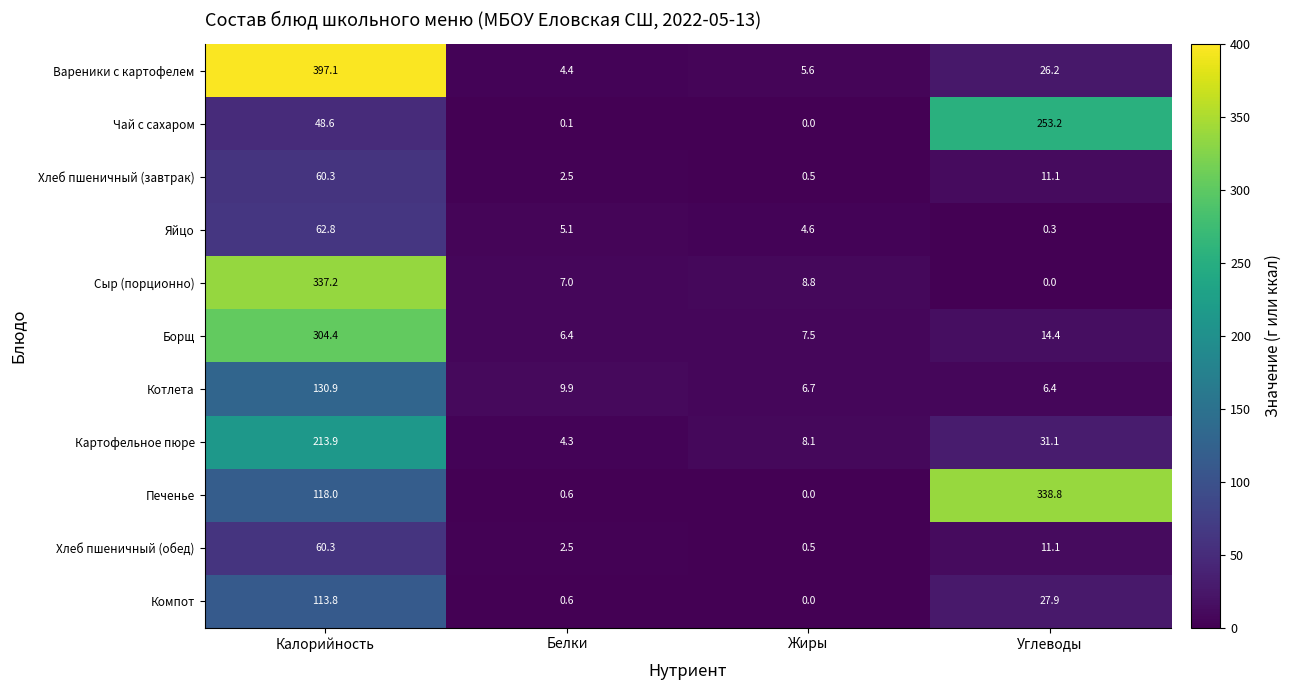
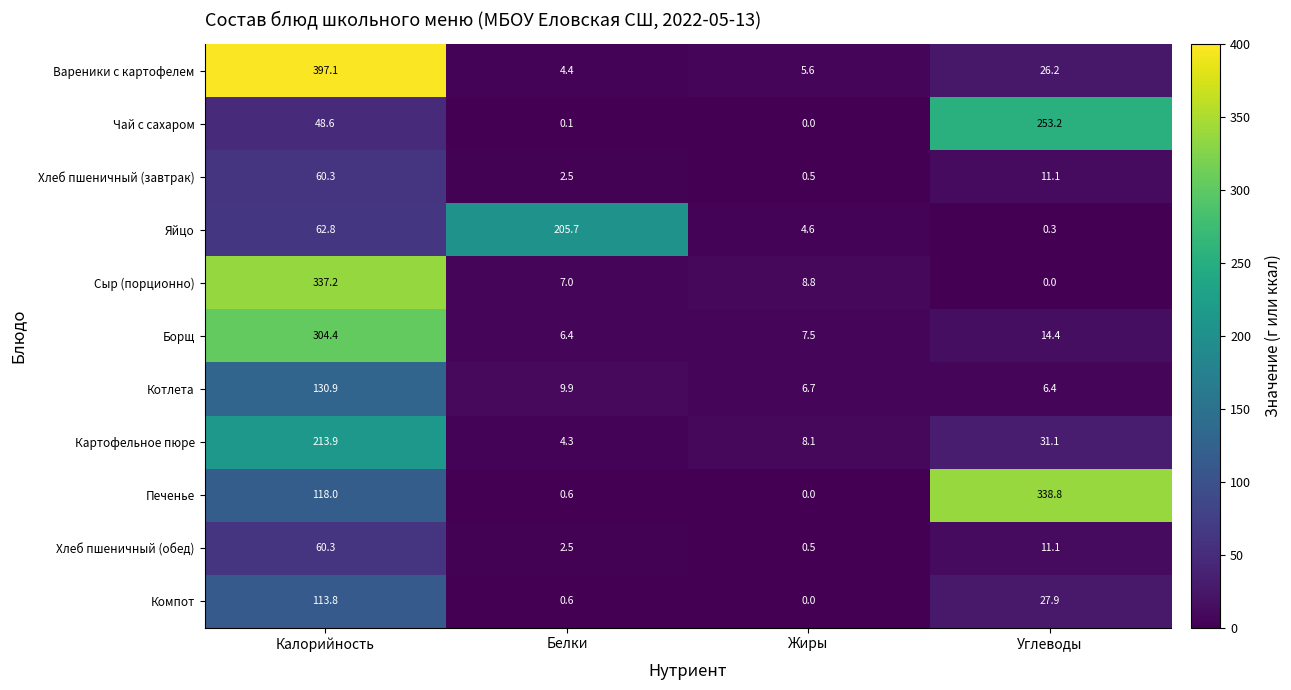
Яйцо, Белки: 5.1 -> 205.7
